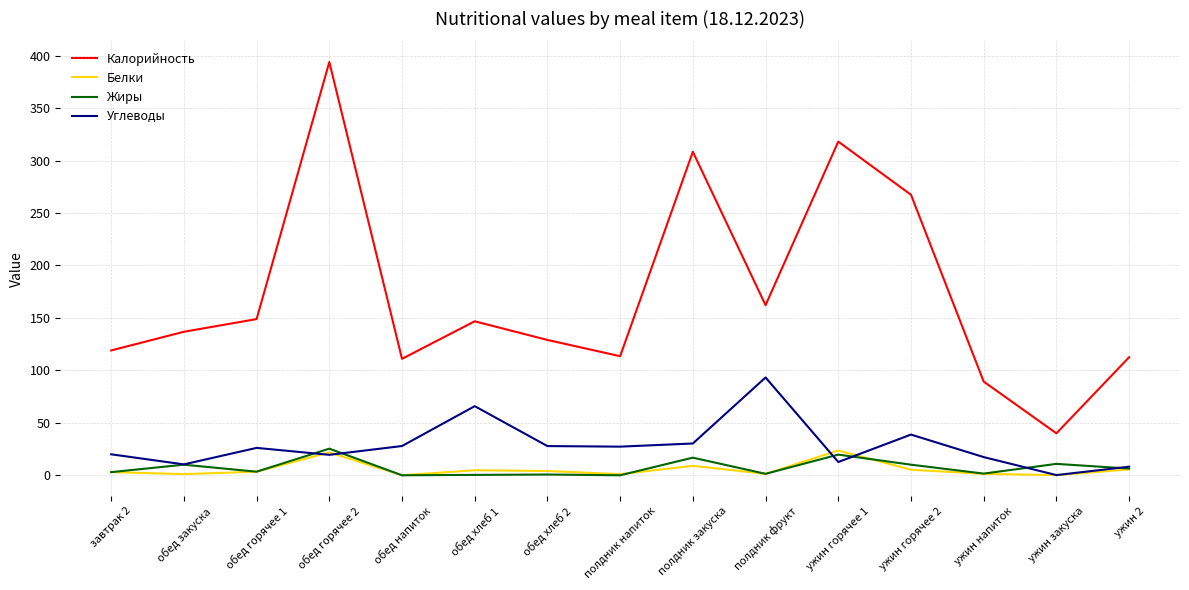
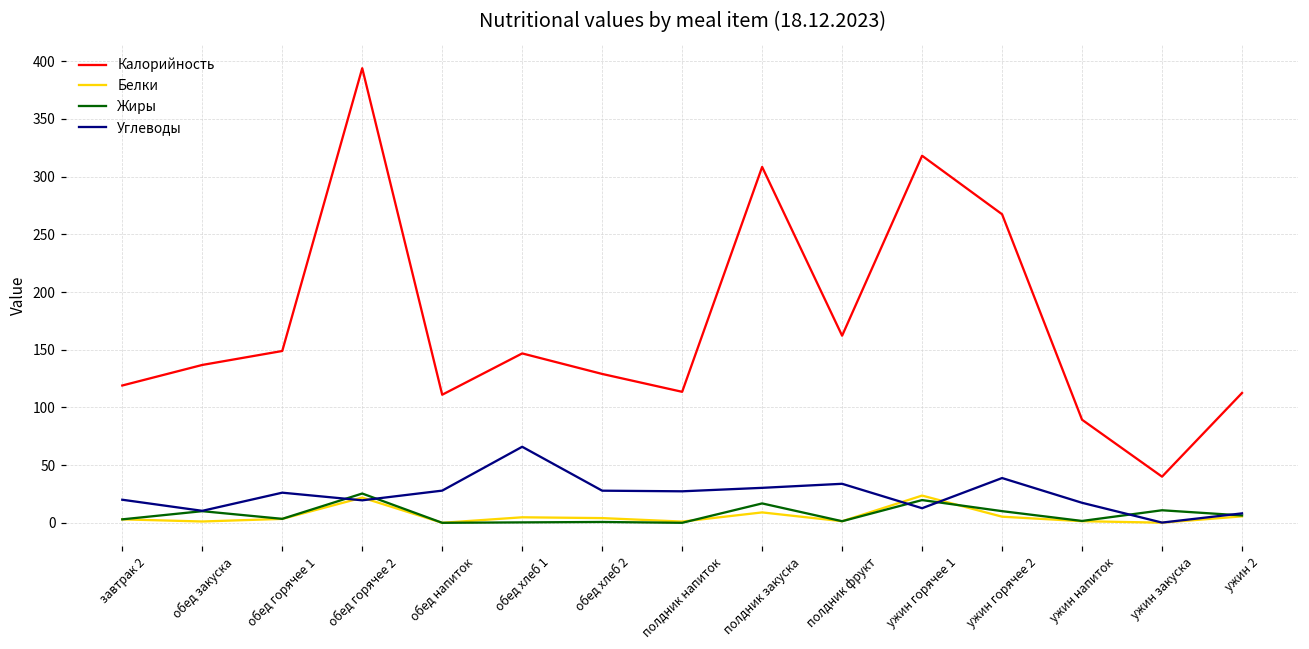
Углеводы, полдник фрукт: 93 -> 34
